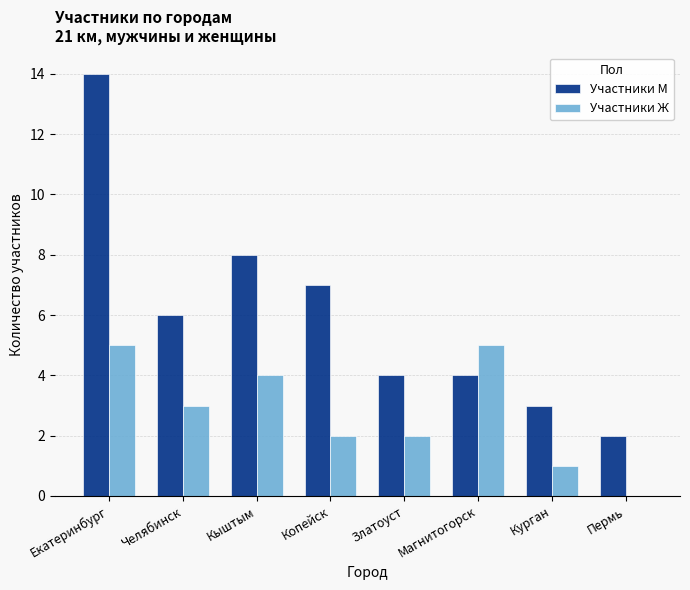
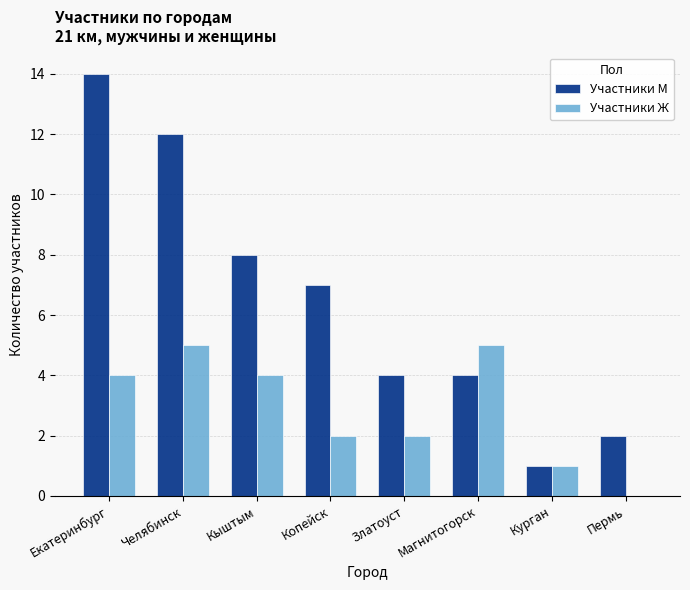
Участники Ж, Екатеринбург: 5 -> 4
Участники М, Челябинск: 6 -> 12
Участники Ж, Челябинск: 3 -> 5
Участники М, Курган: 3 -> 1
